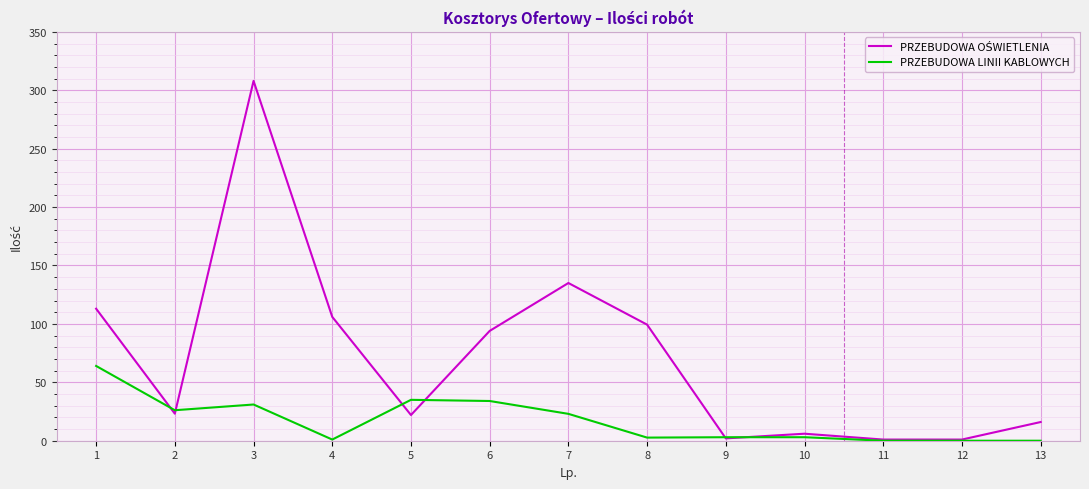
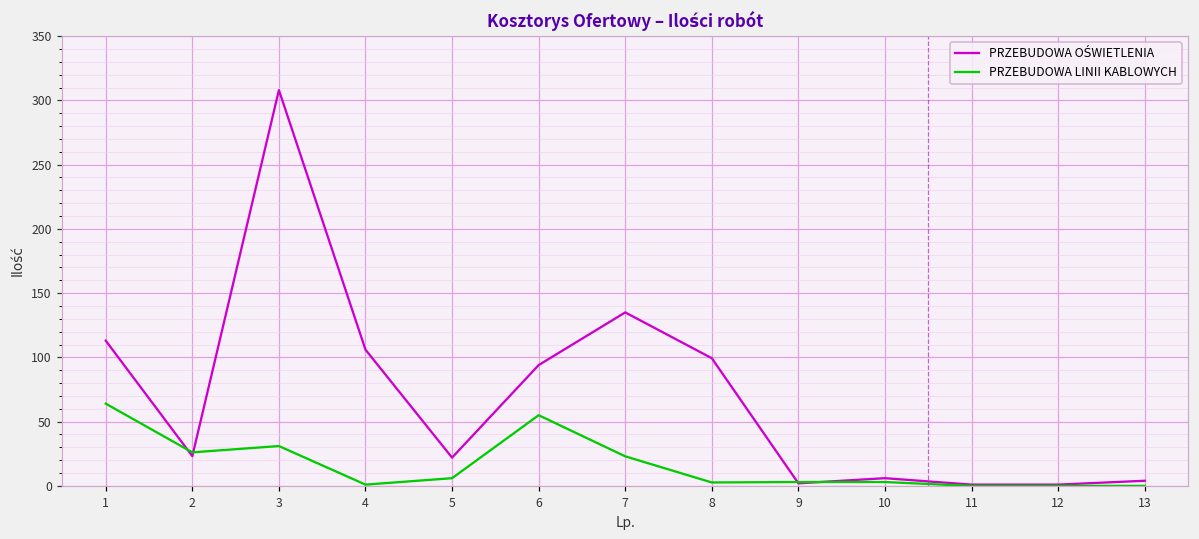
PRZEBUDOWA LINII KABLOWYCH, 5: 35 -> 6
PRZEBUDOWA LINII KABLOWYCH, 6: 34 -> 55
PRZEBUDOWA OŚWIETLENIA, 13: 16 -> 4
